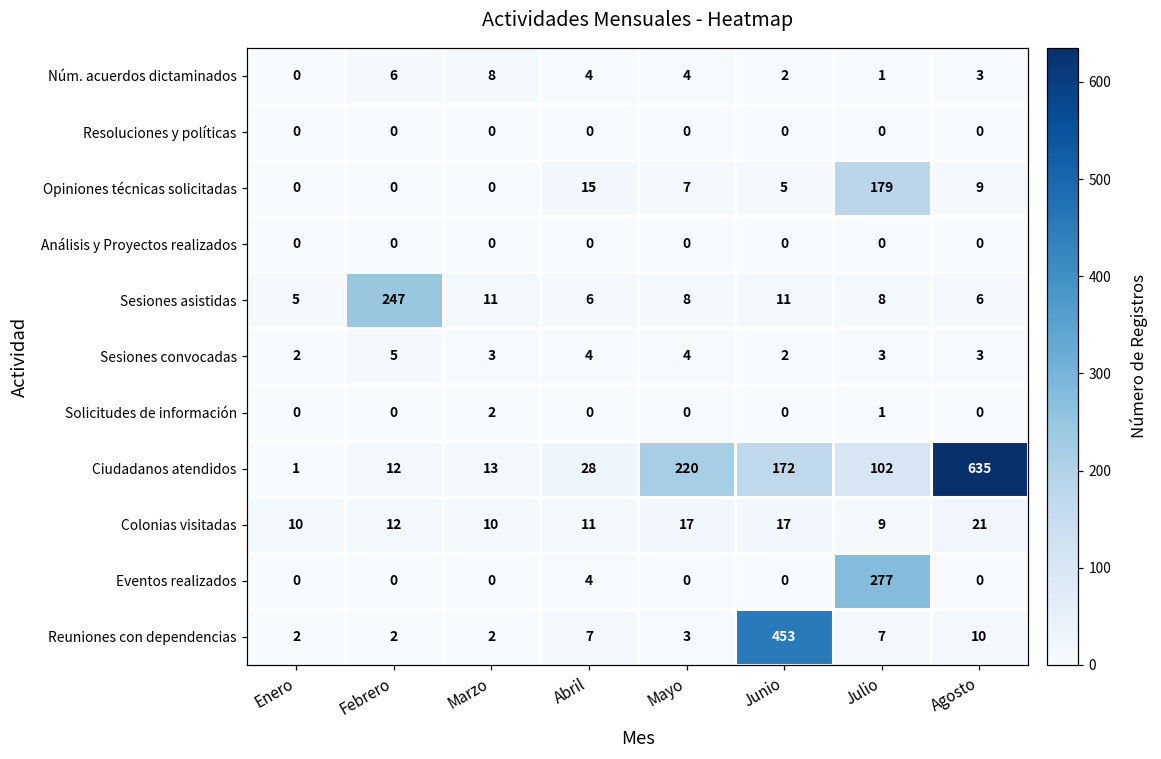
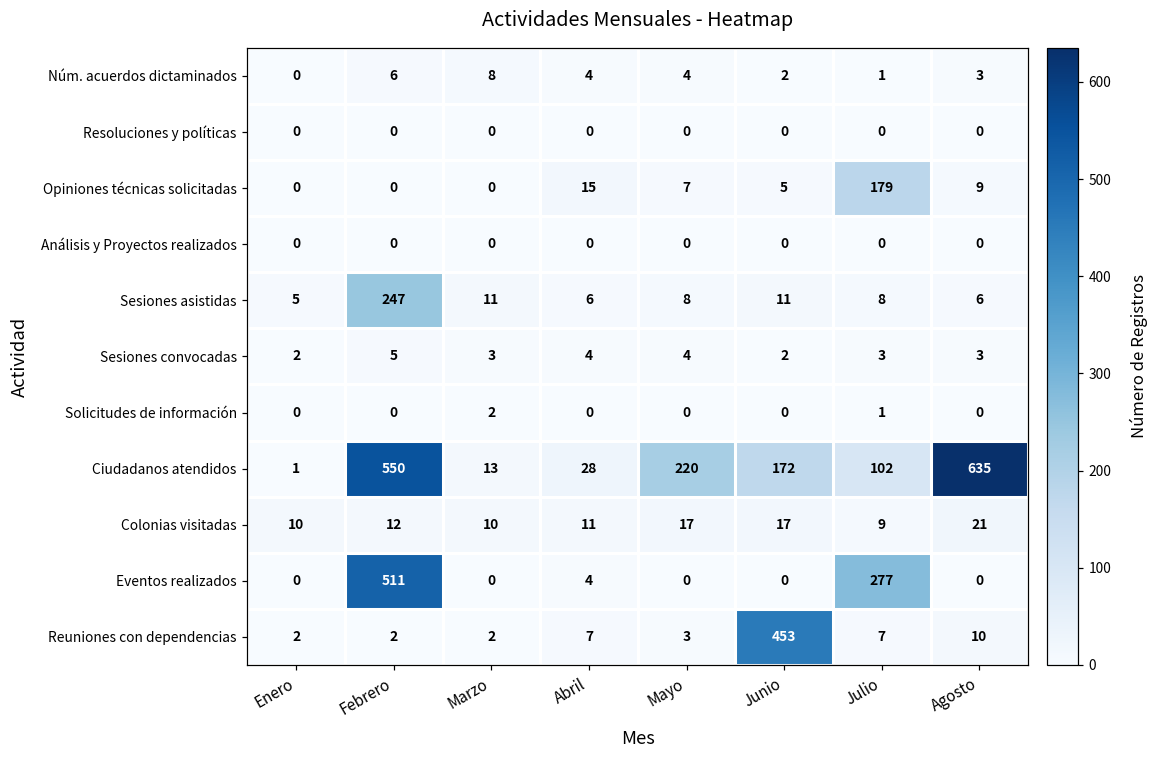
Ciudadanos atendidos, Febrero: 12 -> 550
Eventos realizados, Febrero: 0 -> 511
